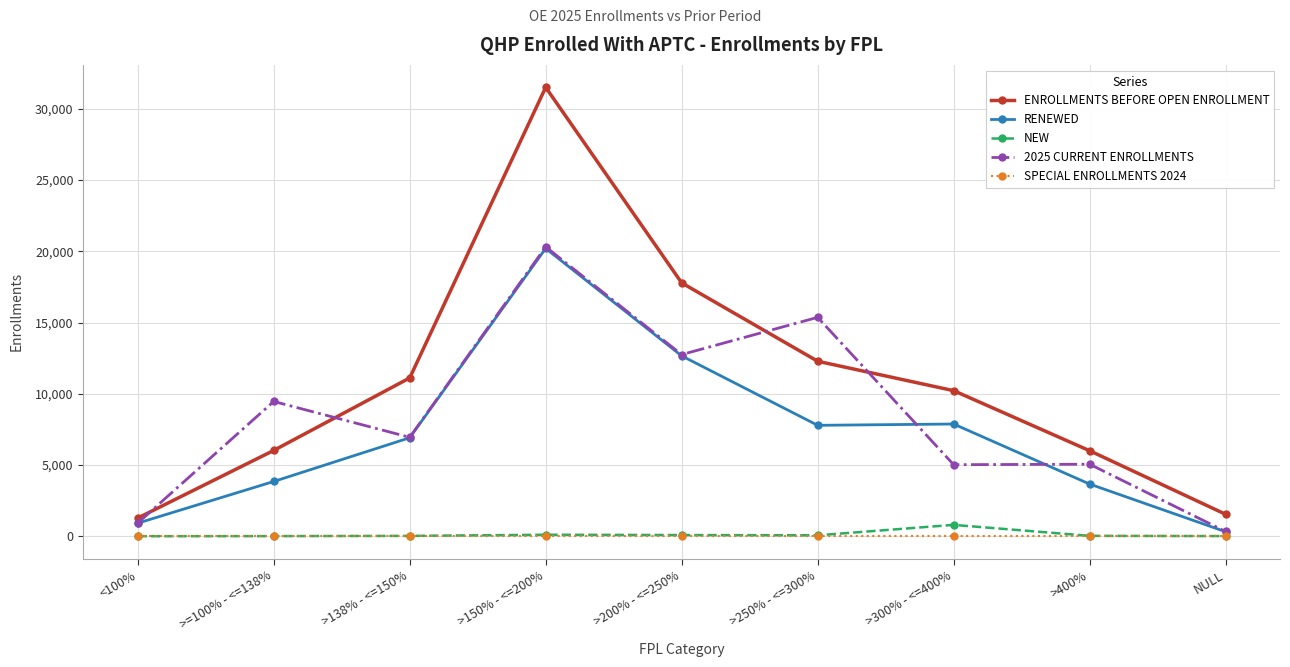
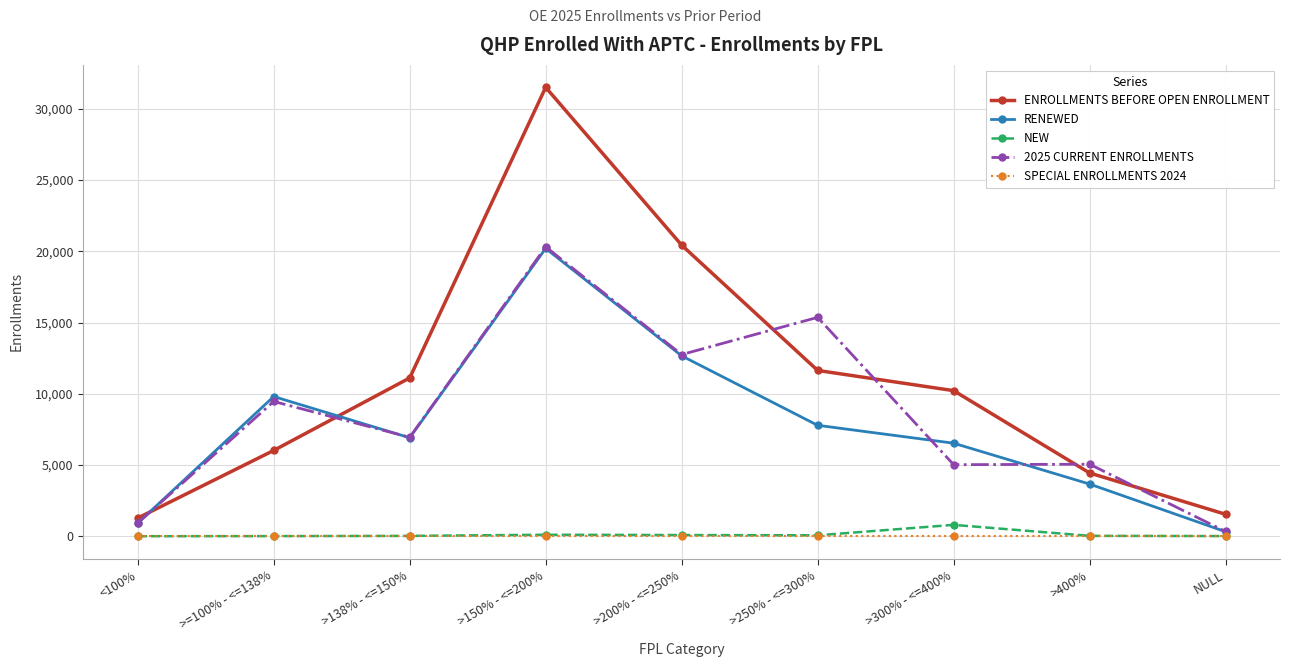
RENEWED, >=100% - <=138%: 3,800 -> 9,800
ENROLLMENTS BEFORE OPEN ENROLLMENT, >200% - <=250%: 17,800 -> 20,400
ENROLLMENTS BEFORE OPEN ENROLLMENT, >250% - <=300%: 12,300 -> 11,600
RENEWED, >300% - <=400%: 7,900 -> 6,500
ENROLLMENTS BEFORE OPEN ENROLLMENT, >400%: 6,000 -> 4,400
